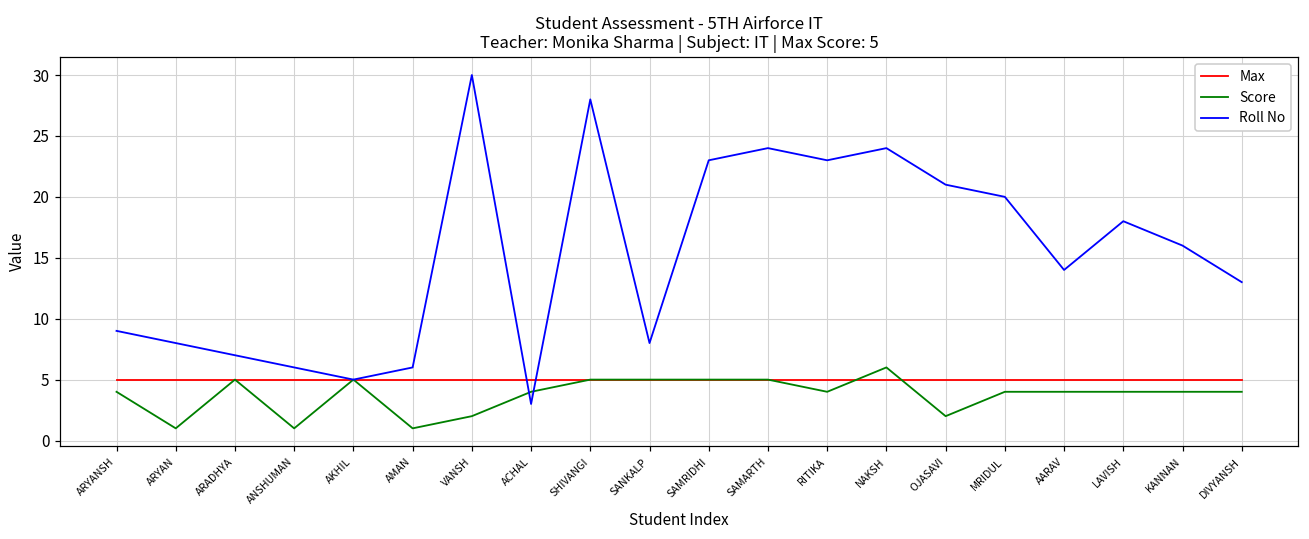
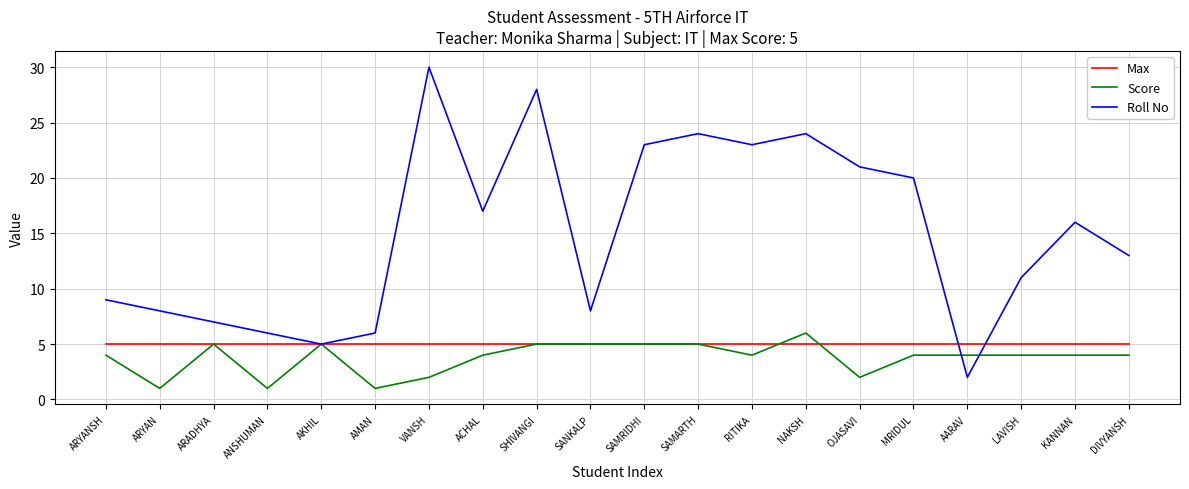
Roll No, ACHAL: 3 -> 17
Roll No, AARAV: 14 -> 2
Roll No, LAVISH: 18 -> 11
